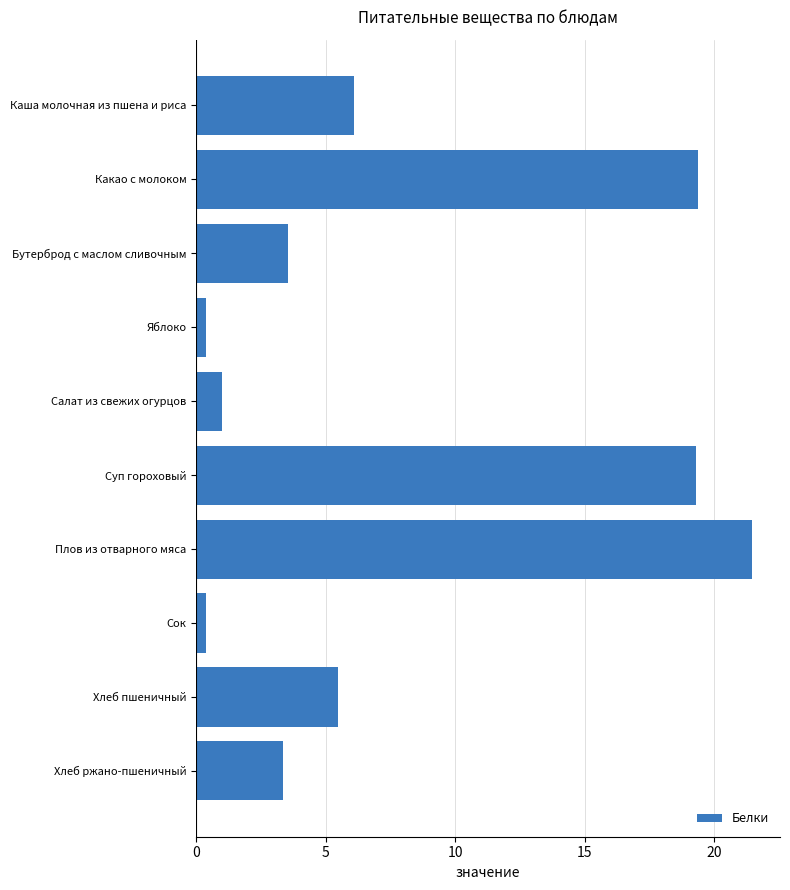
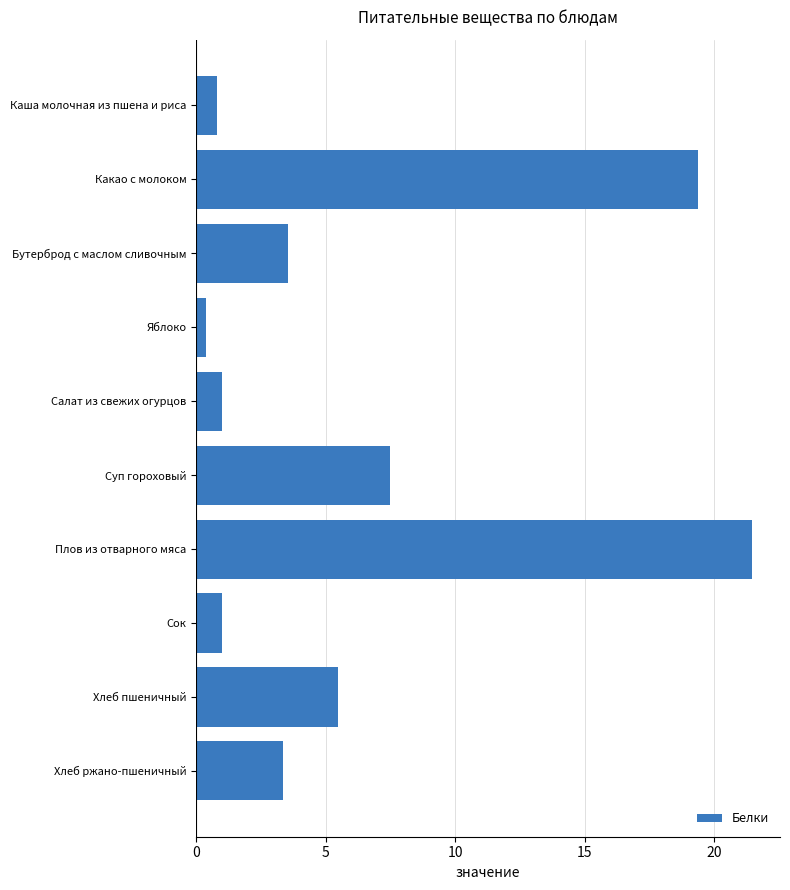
Каша молочная из пшена и риса: 6.1 -> 0.8
Суп гороховый: 19.3 -> 7.5
Сок: 0.4 -> 1.0
